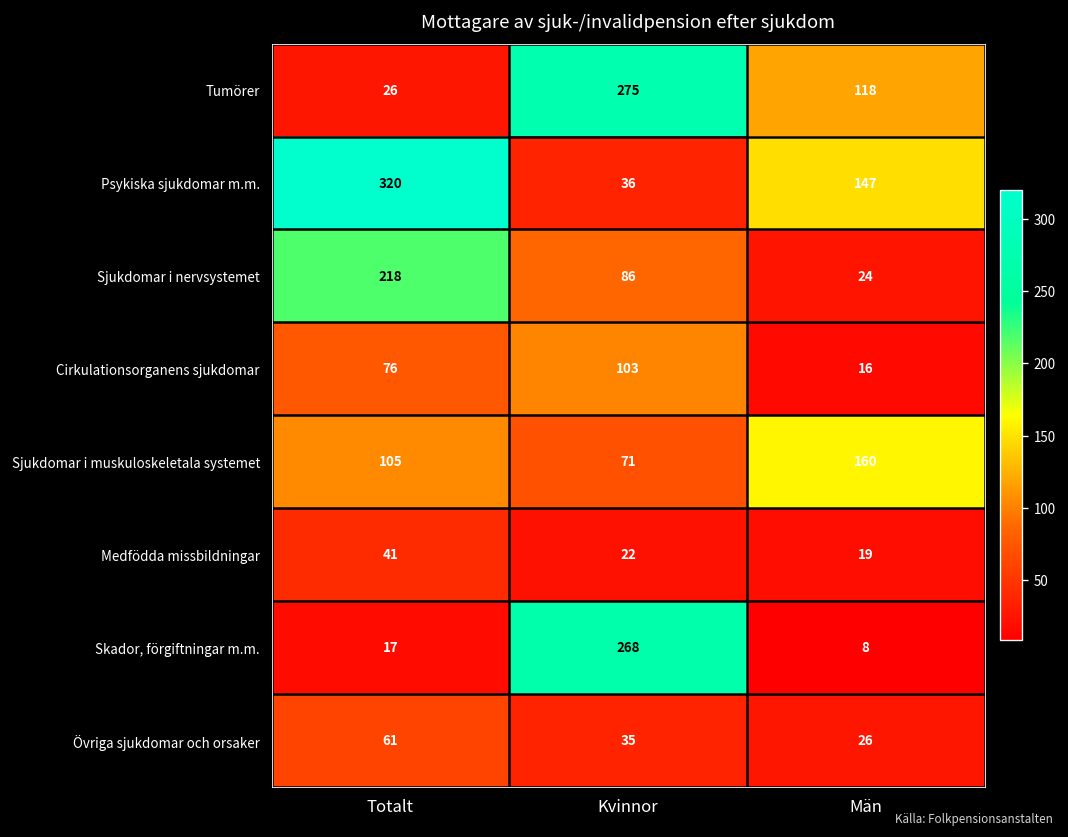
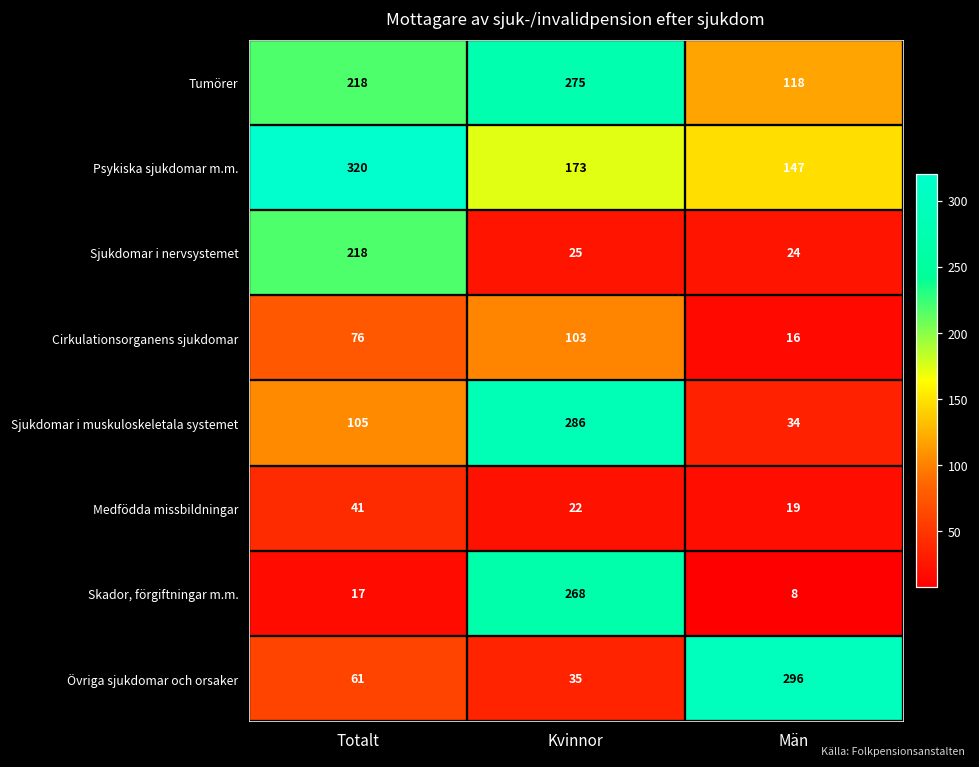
Tumörer, Totalt: 26 -> 218
Psykiska sjukdomar m.m., Kvinnor: 36 -> 173
Sjukdomar i nervsystemet, Kvinnor: 86 -> 25
Sjukdomar i muskuloskeletala systemet, Kvinnor: 71 -> 286
Sjukdomar i muskuloskeletala systemet, Män: 160 -> 34
Övriga sjukdomar och orsaker, Män: 26 -> 296
